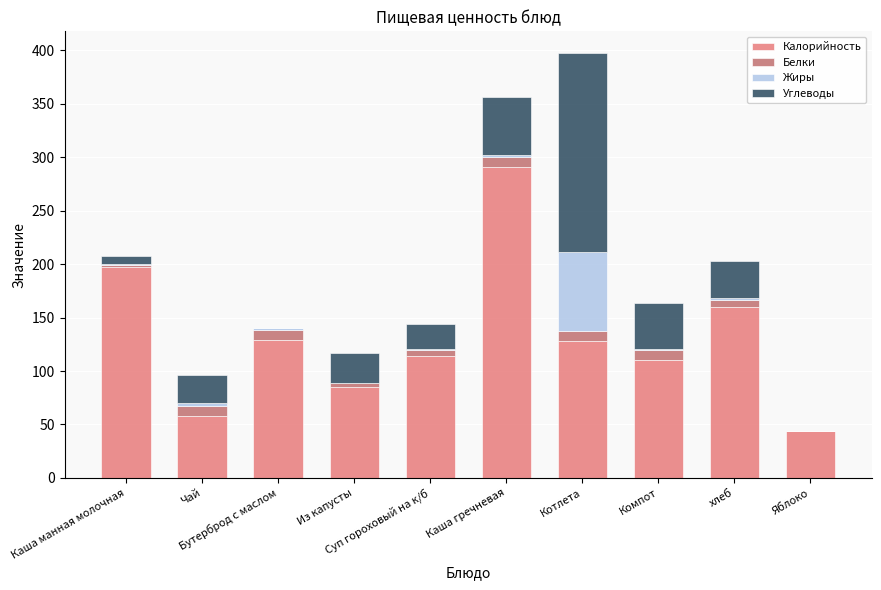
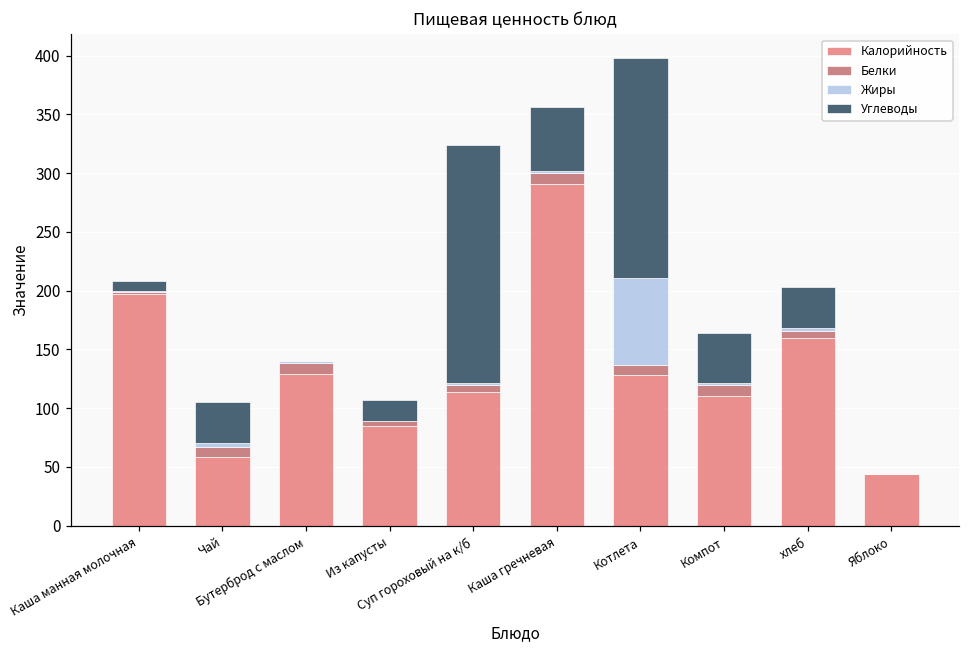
Углеводы, Чай: 26 -> 35
Углеводы, Из капусты: 28 -> 18
Углеводы, Суп гороховый на к/б: 23 -> 203
